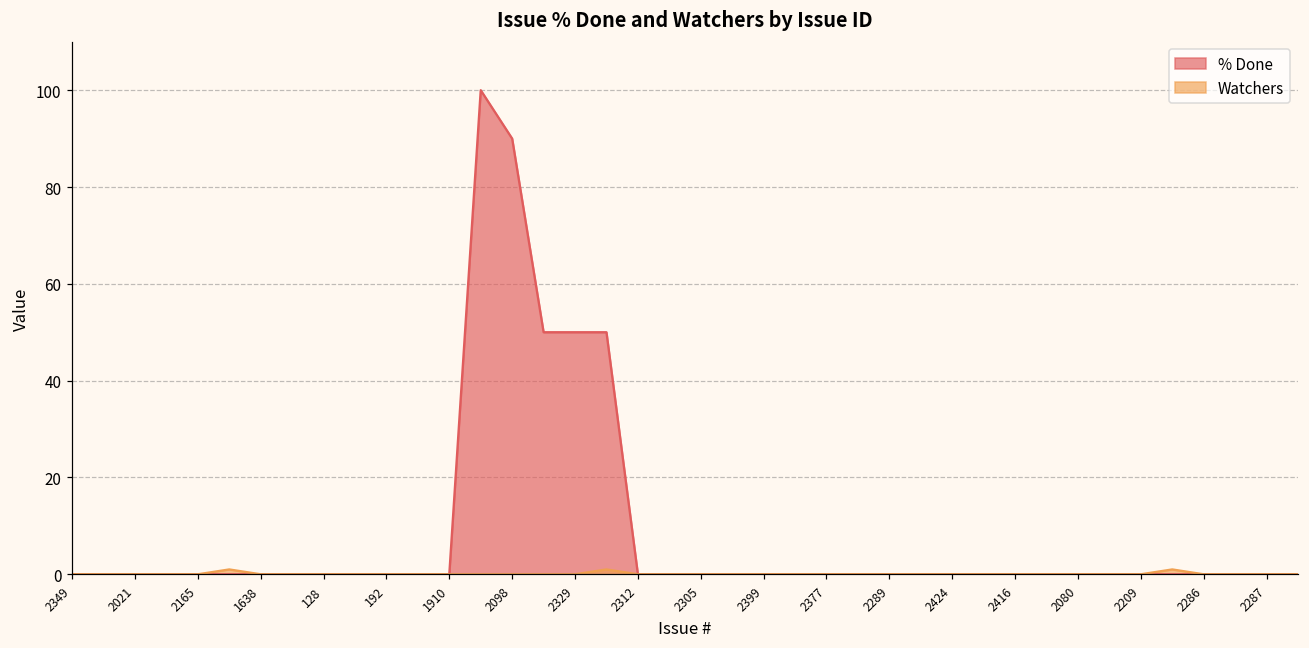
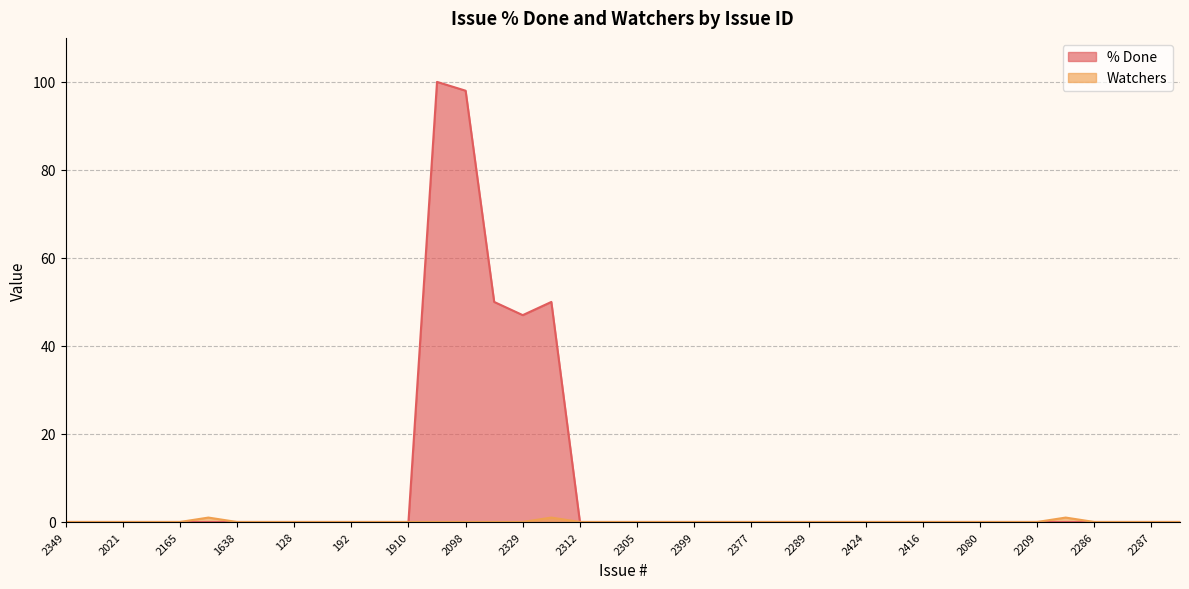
% Done, 2098: 90 -> 98
% Done, 2329: 50 -> 47
